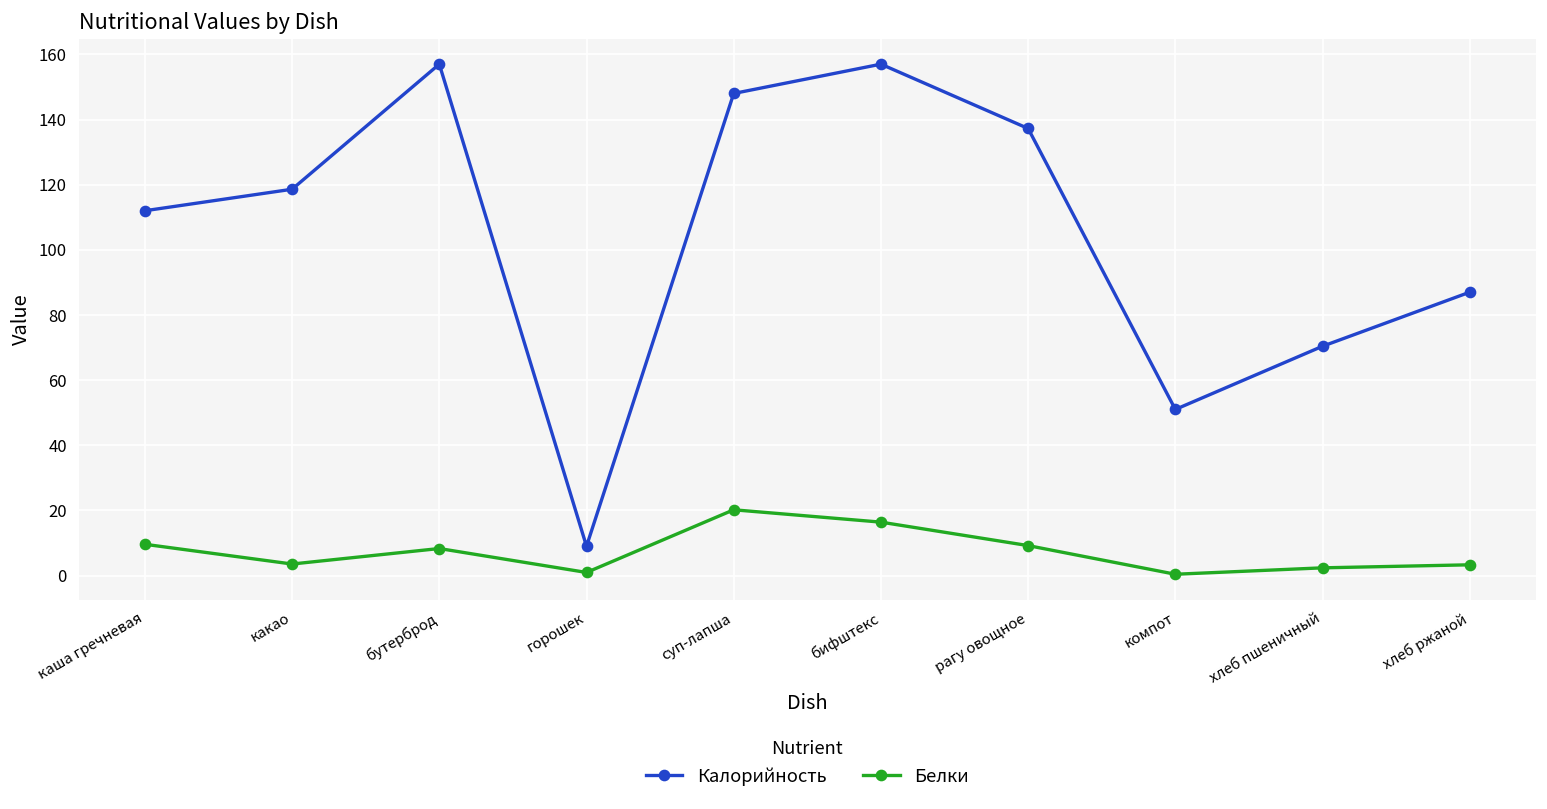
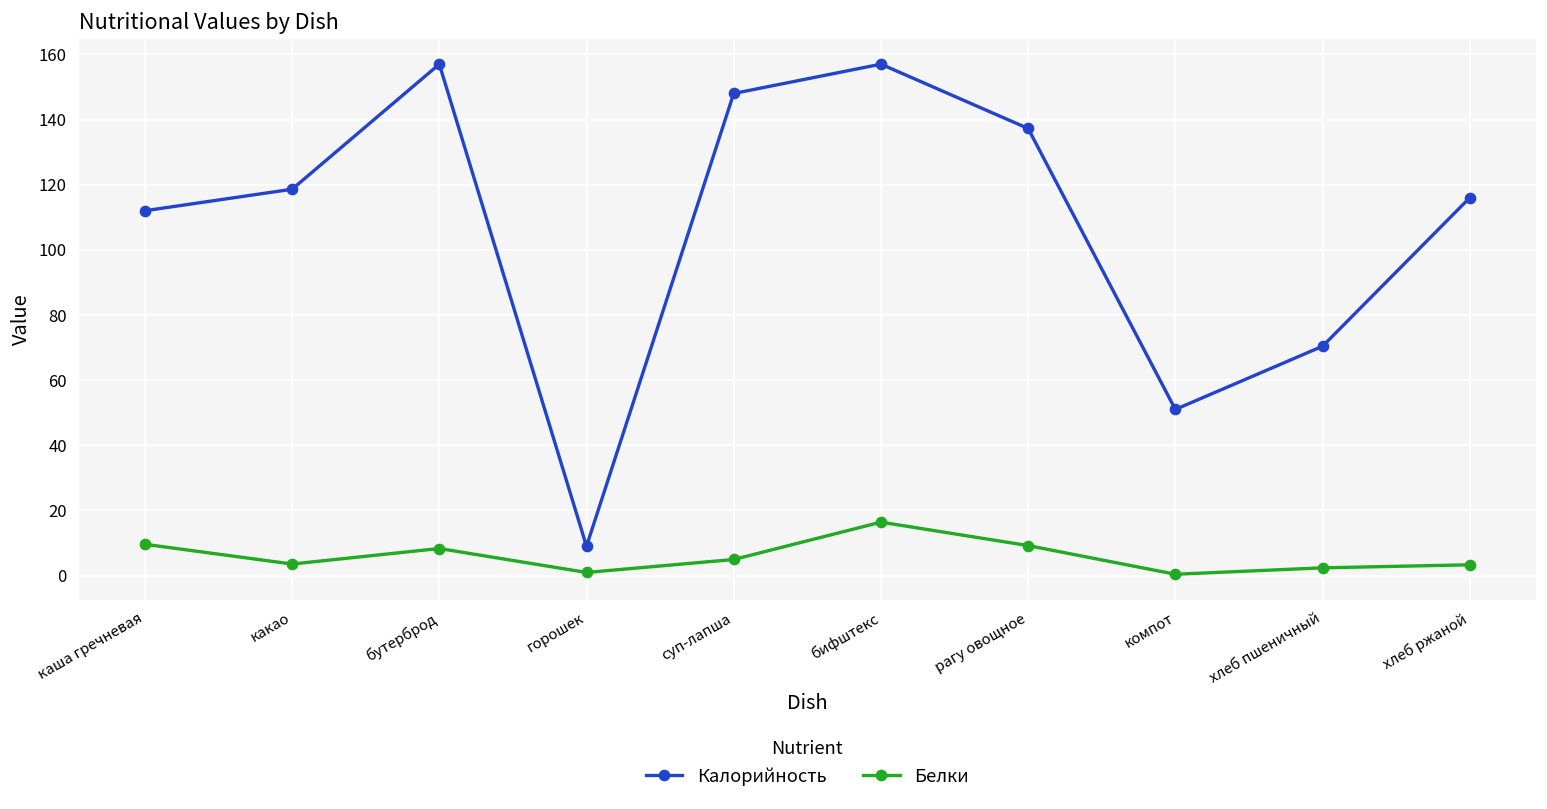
Белки, суп-лапша: 20 -> 5
Калорийность, хлеб ржаной: 87 -> 116
